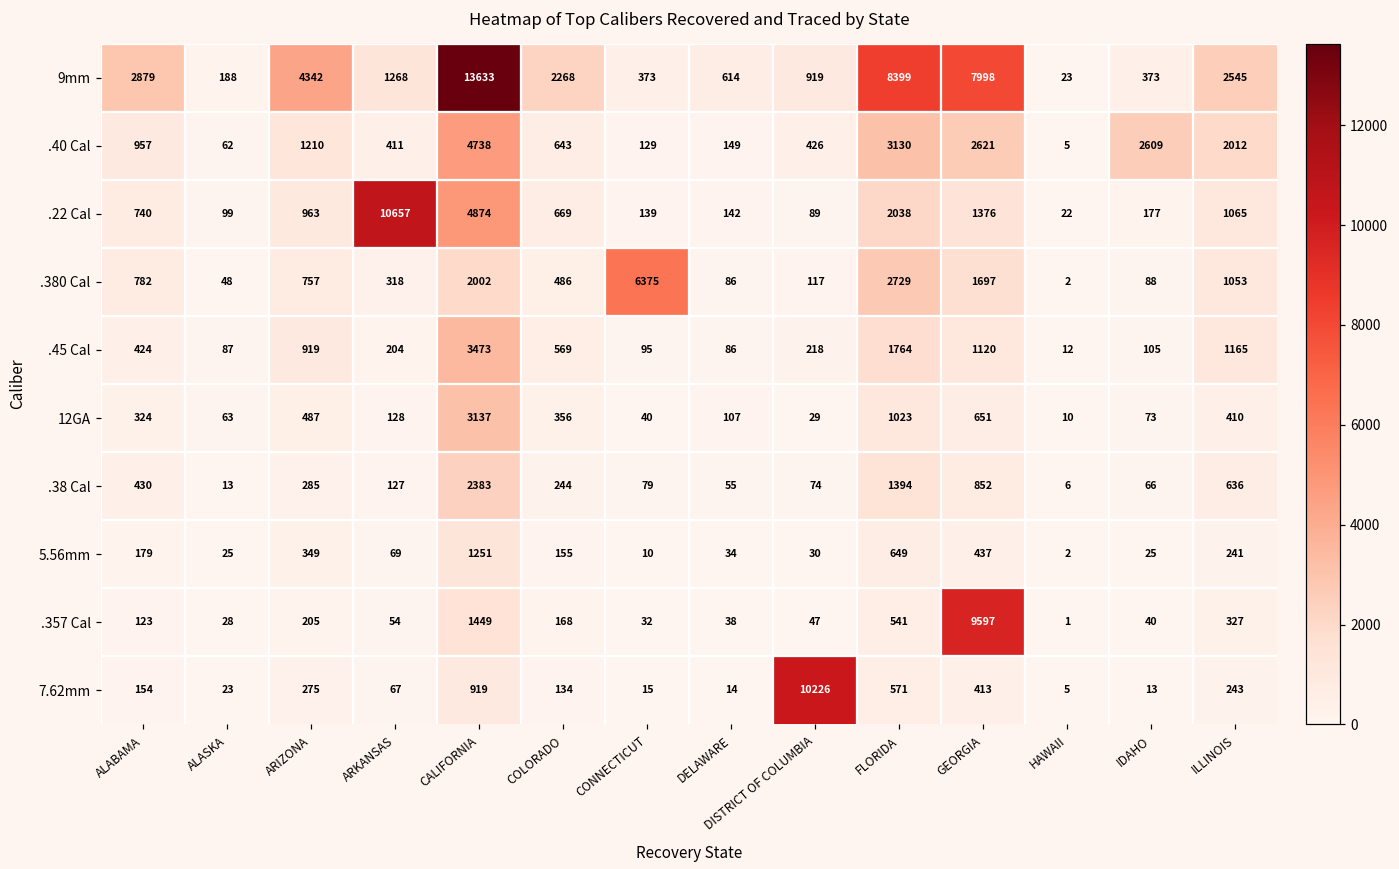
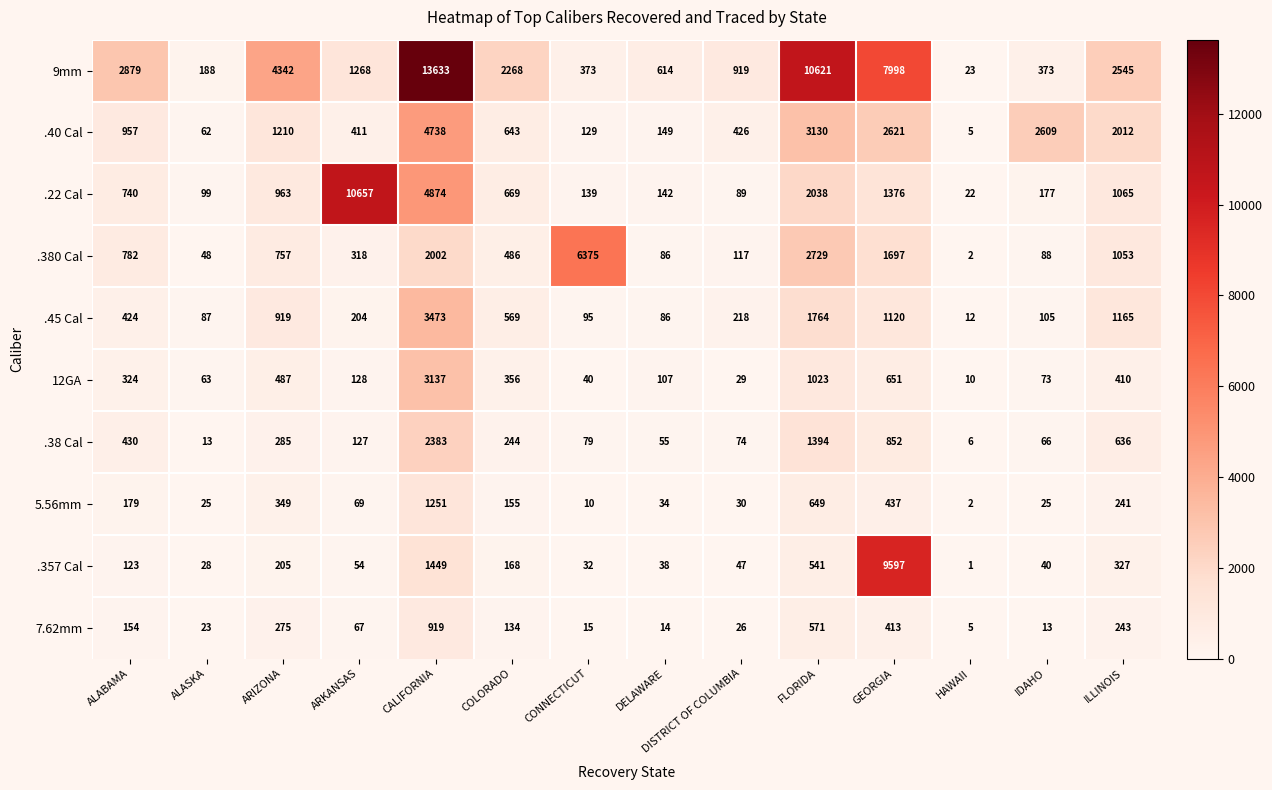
9mm, FLORIDA: 8399 -> 10621
7.62mm, DISTRICT OF COLUMBIA: 10226 -> 26
